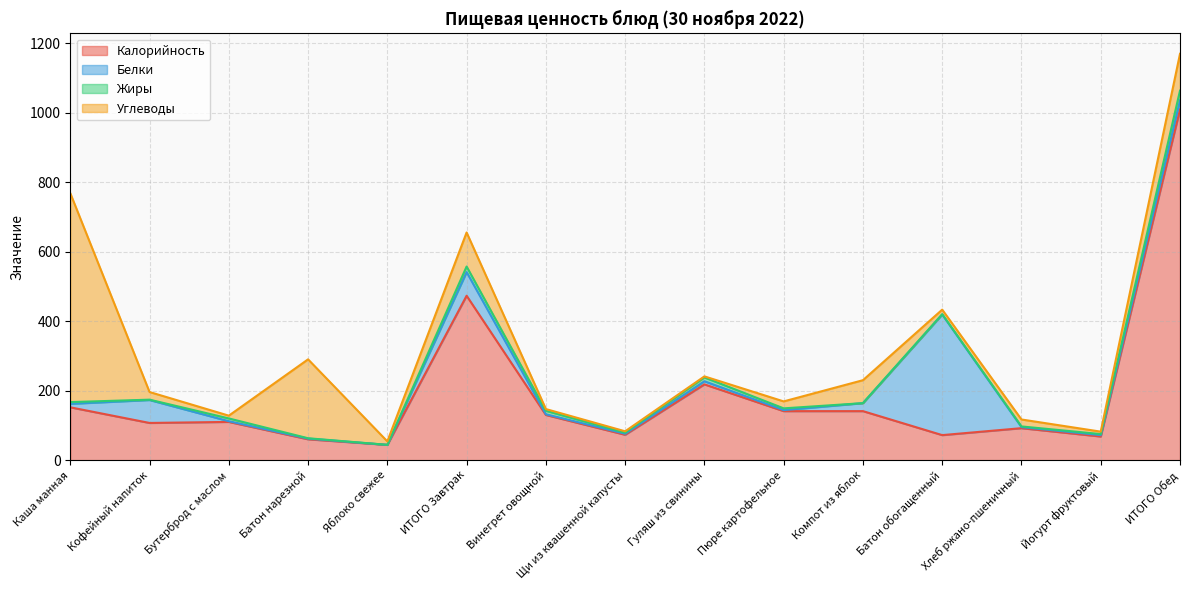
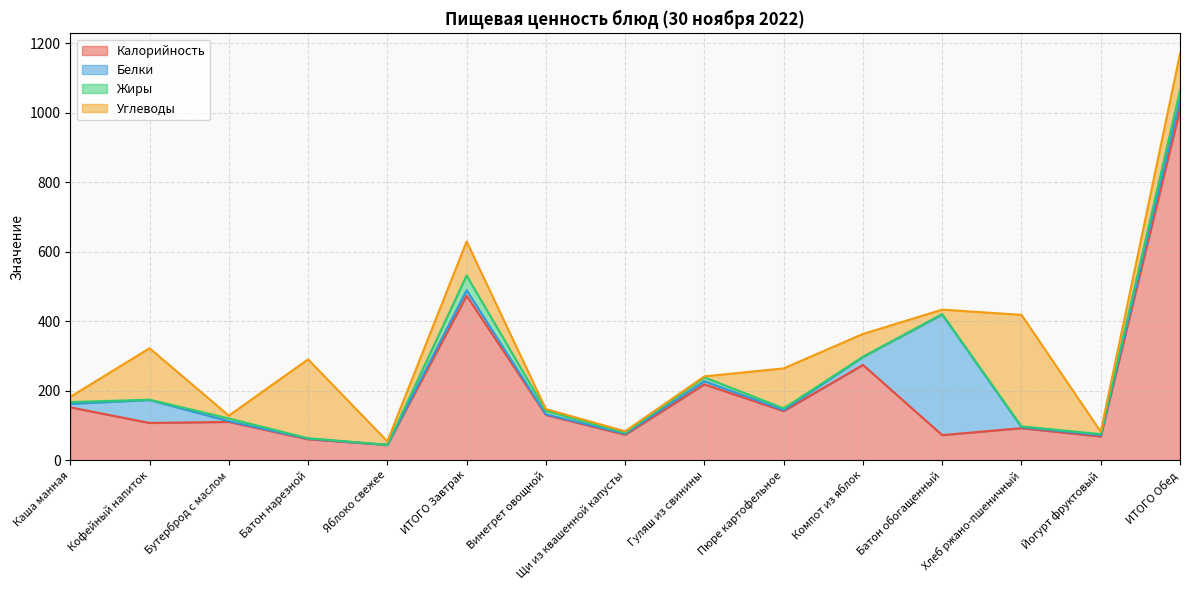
Углеводы, Каша манная: 600 -> 20
Углеводы, Кофейный напиток: 20 -> 150
Белки, ИТОГО Завтрак: 70 -> 20
Жиры, ИТОГО Завтрак: 20 -> 40
Углеводы, Пюре картофельное: 20 -> 120
Калорийность, Компот из яблок: 140 -> 270
Углеводы, Хлеб ржано-пшеничный: 20 -> 320
